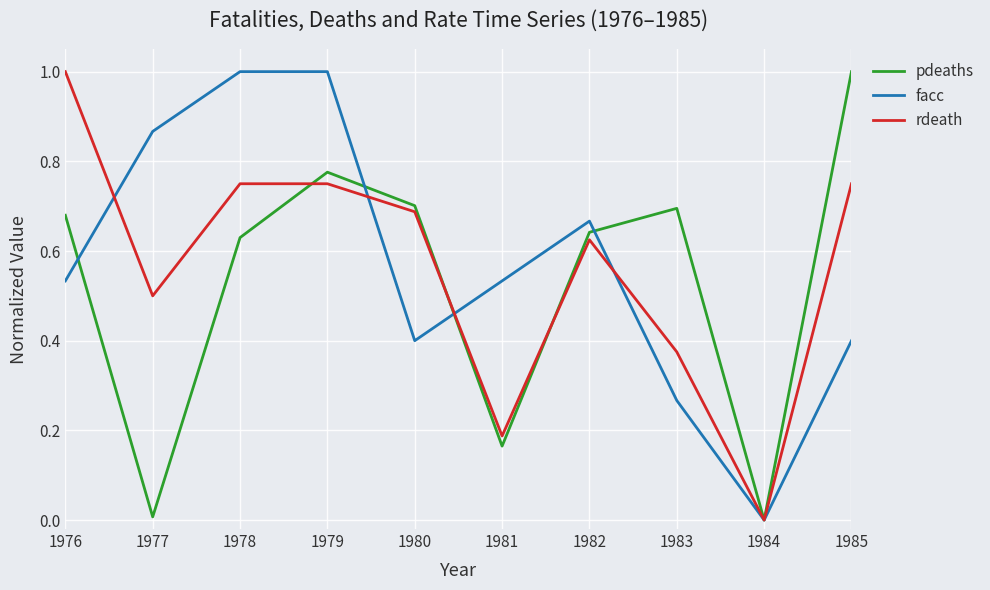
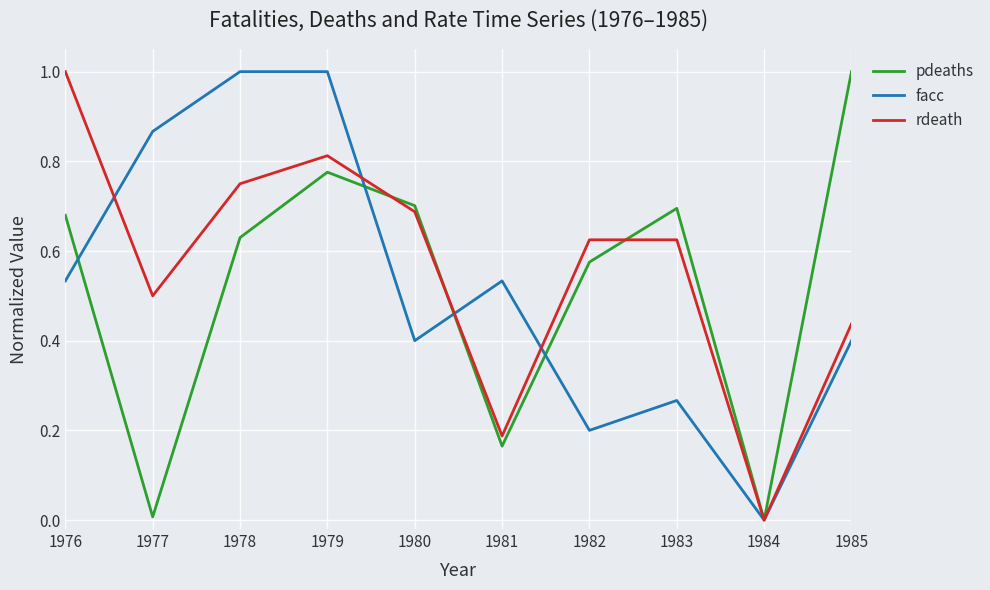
rdeath, 1979: 0.75 -> 0.81
pdeaths, 1982: 0.64 -> 0.58
facc, 1982: 0.67 -> 0.20
rdeath, 1983: 0.38 -> 0.63
rdeath, 1985: 0.75 -> 0.44
